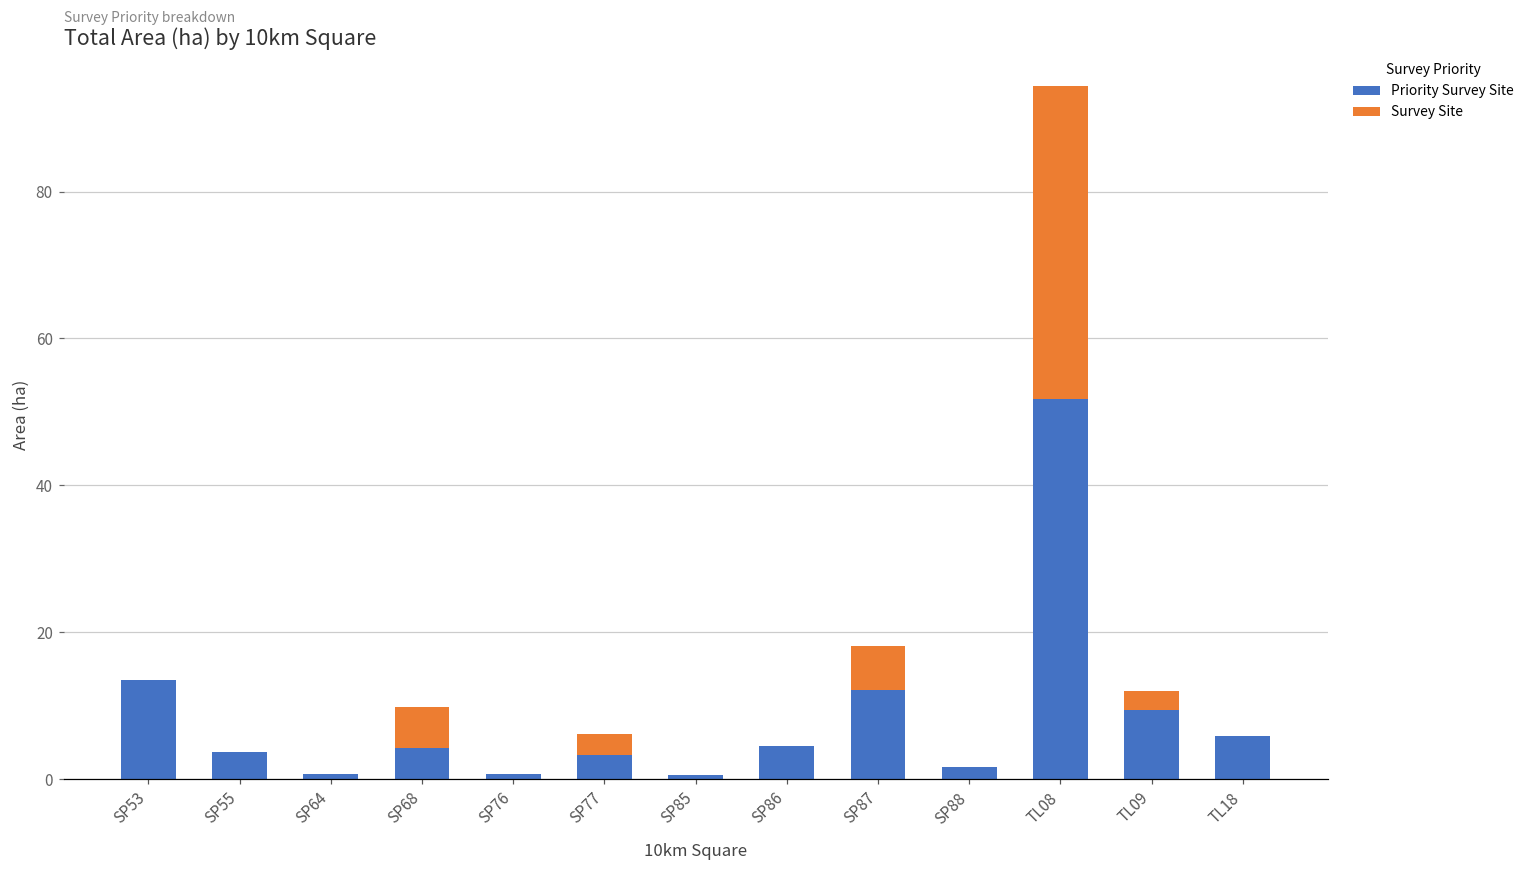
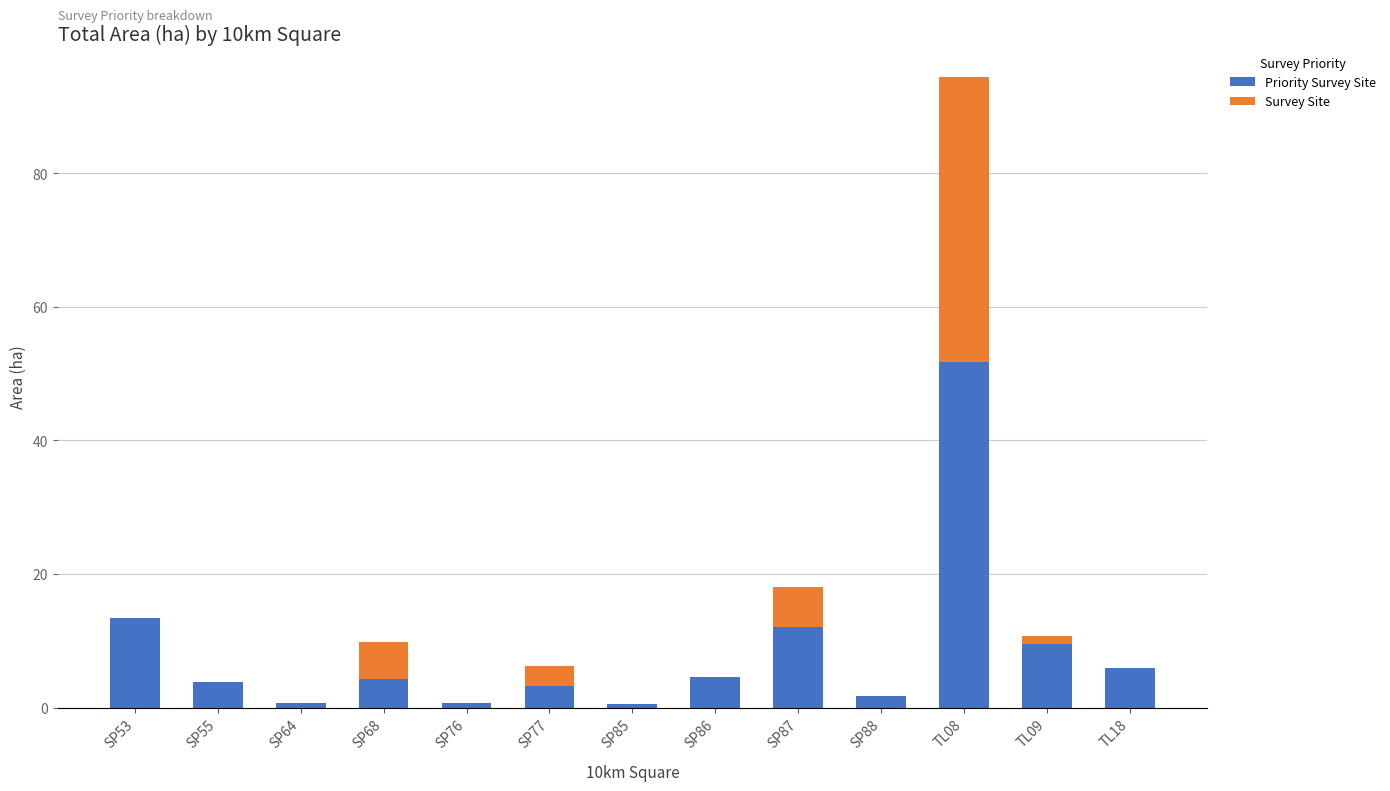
Survey Site, TL09: 3 -> 1
